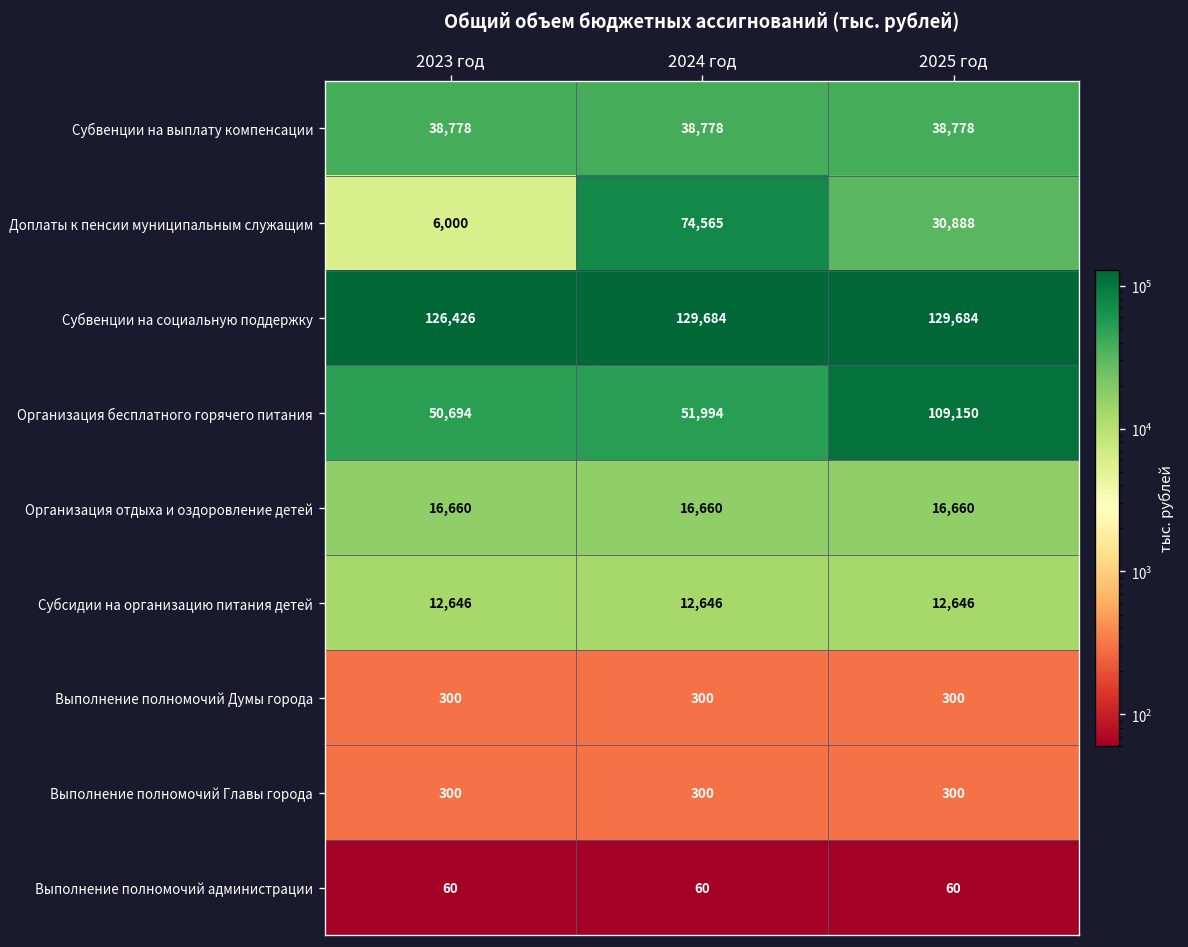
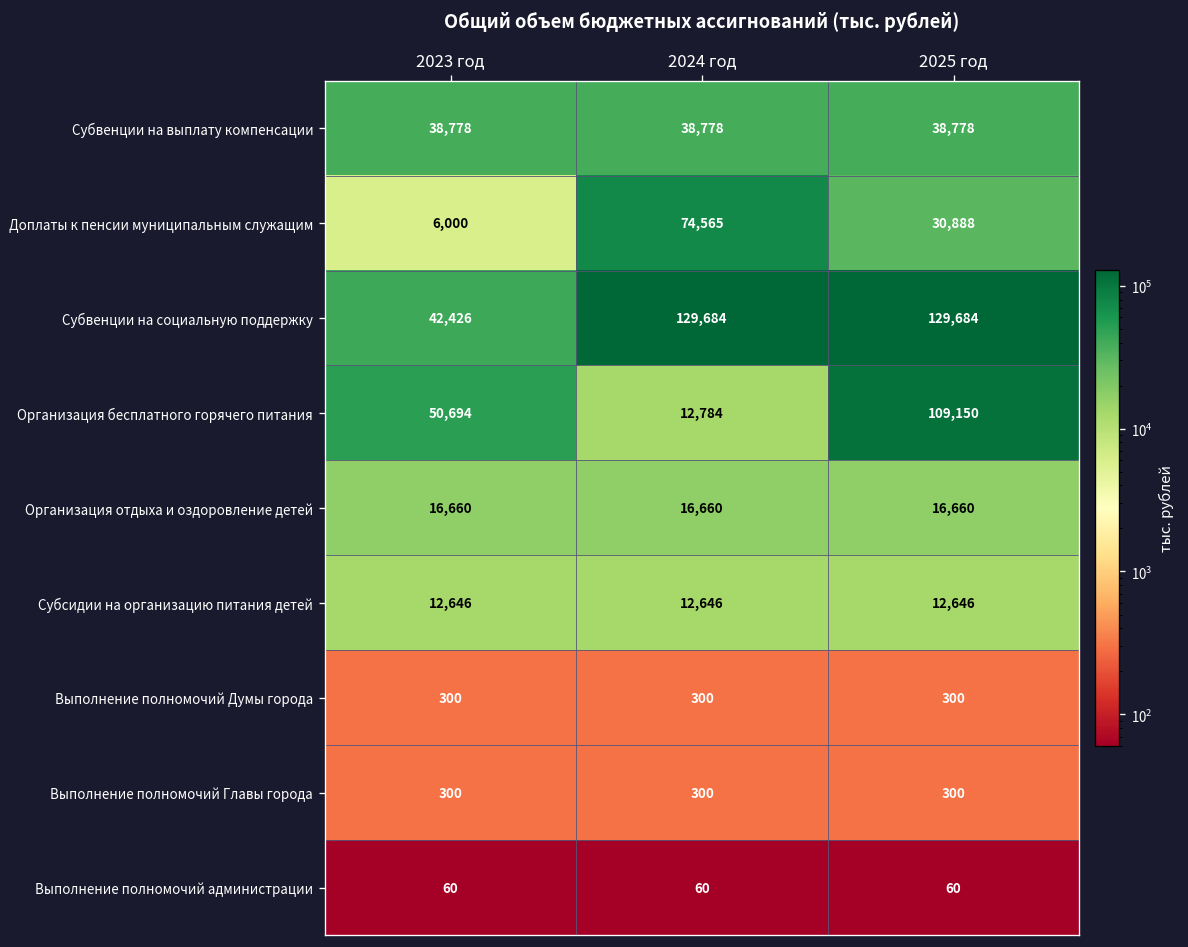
Субвенции на социальную поддержку, 2023 год: 126,426 -> 42,426
Организация бесплатного горячего питания, 2024 год: 51,994 -> 12,784
